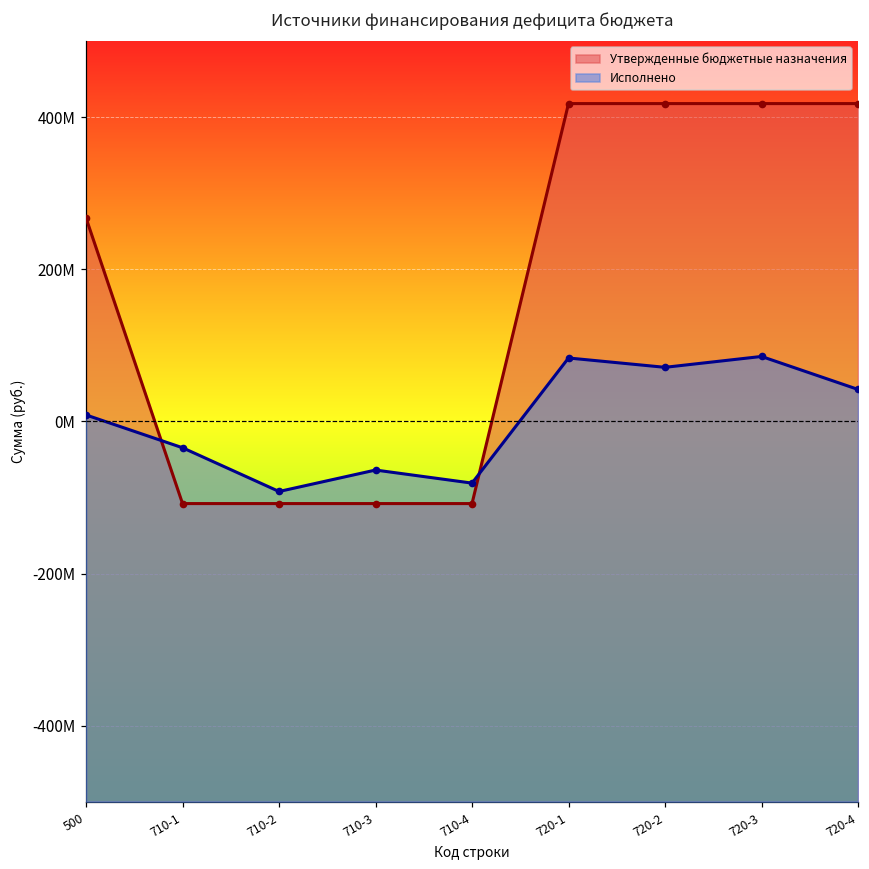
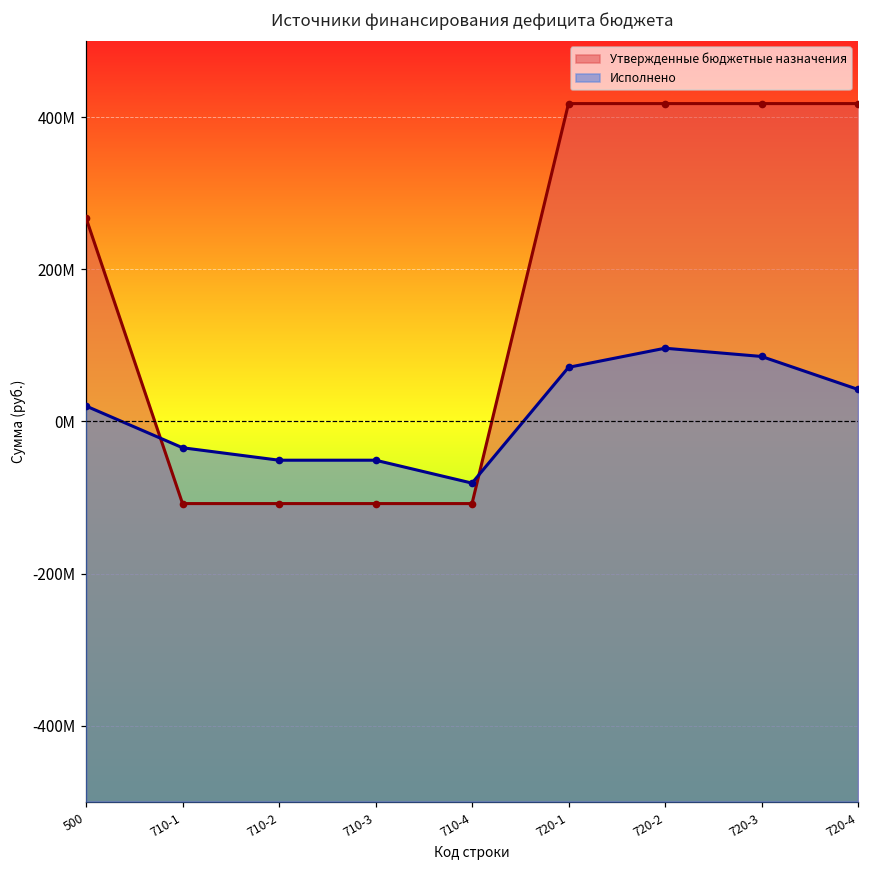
Исполнено, 500: 10000000 -> 20000000
Исполнено, 710-2: -90000000 -> -50000000
Исполнено, 710-3: -60000000 -> -50000000
Исполнено, 720-1: 80000000 -> 70000000
Исполнено, 720-2: 70000000 -> 100000000
